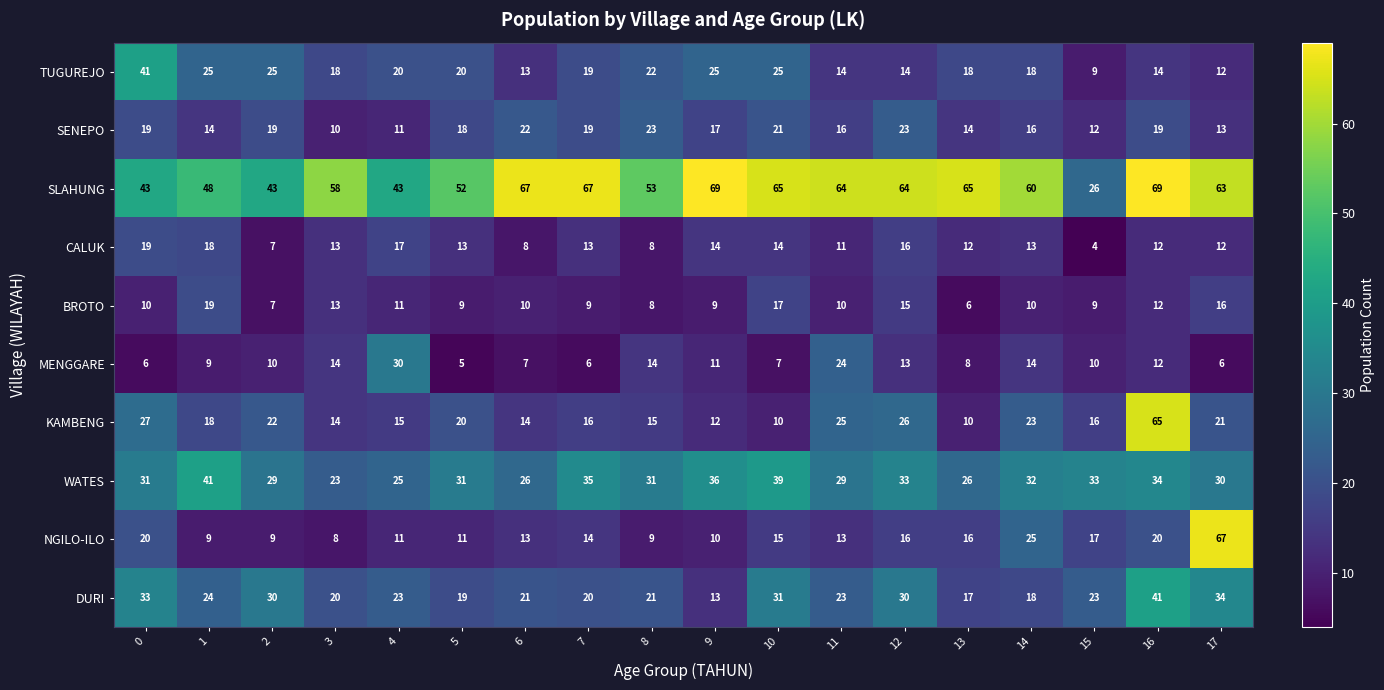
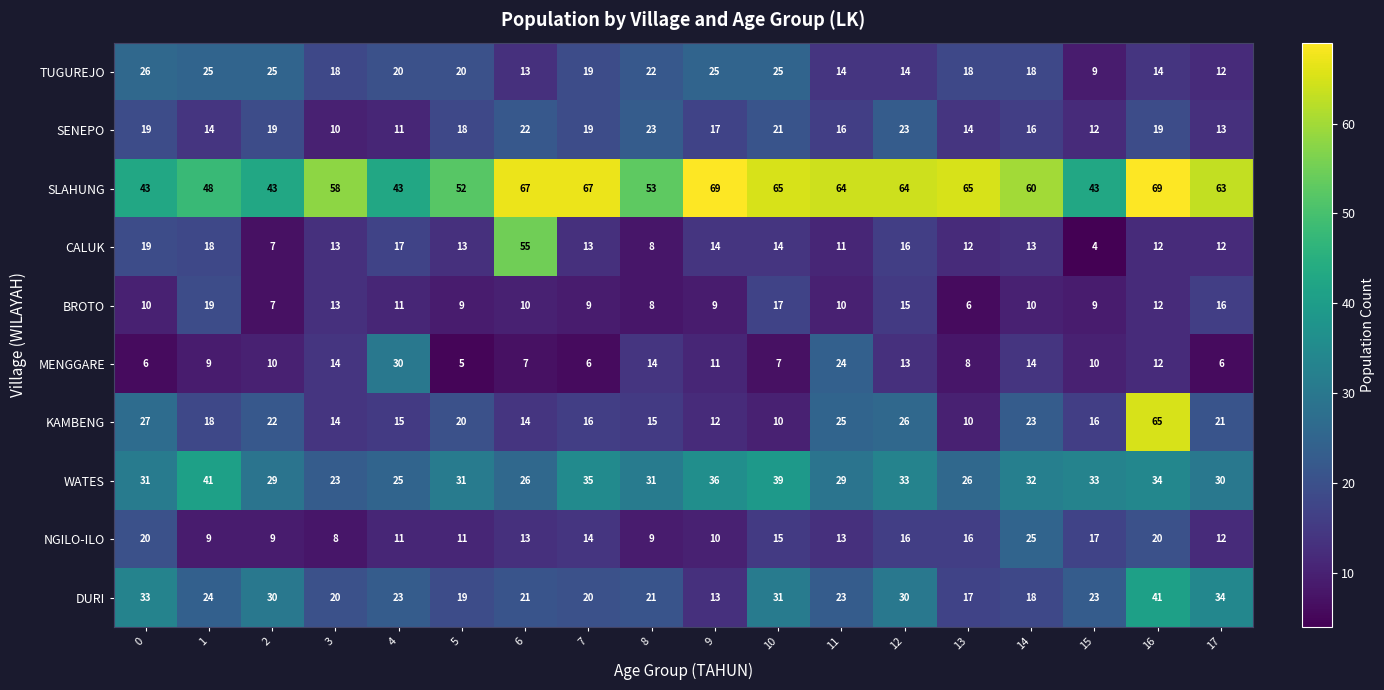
TUGUREJO, 0: 41 -> 26
SLAHUNG, 15: 26 -> 43
CALUK, 6: 8 -> 55
NGILO-ILO, 17: 67 -> 12
